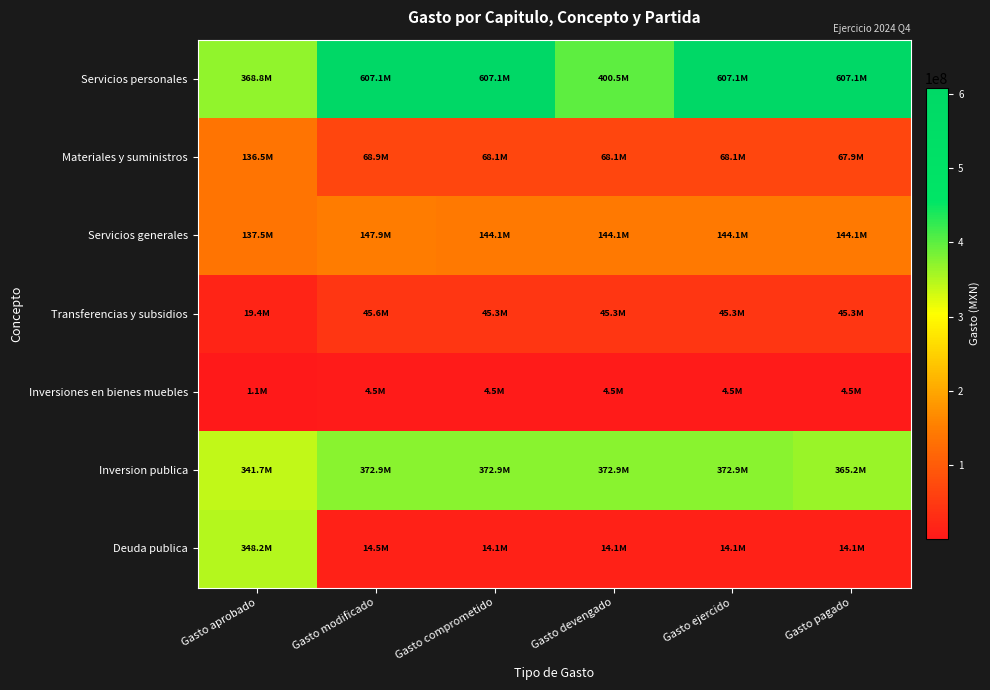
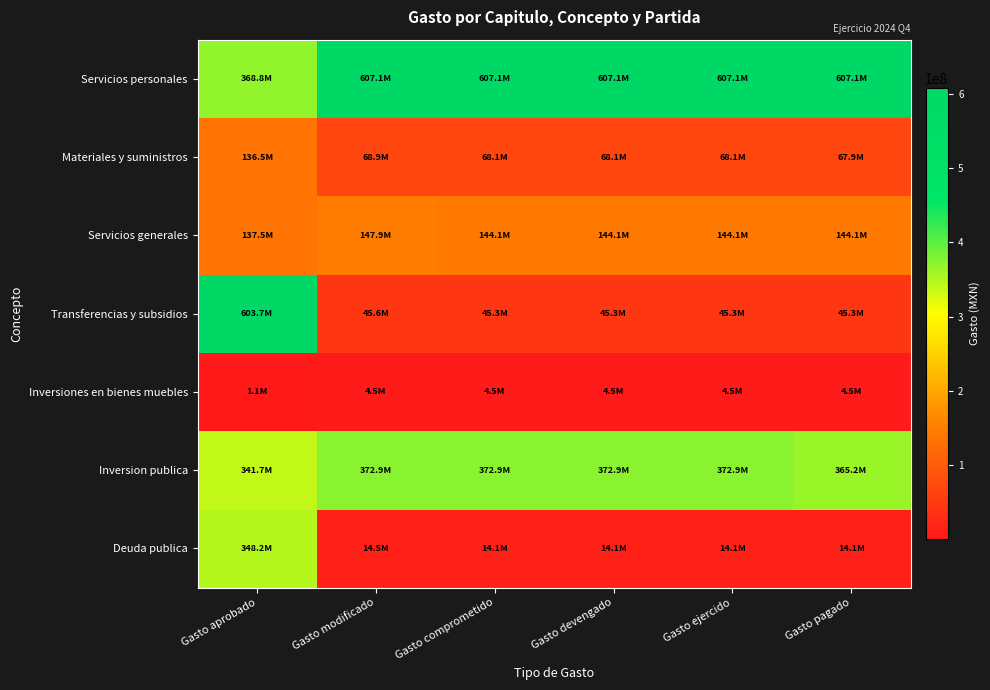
Servicios personales, Gasto devengado: 400.5M -> 607.1M
Transferencias y subsidios, Gasto aprobado: 19.4M -> 603.7M
